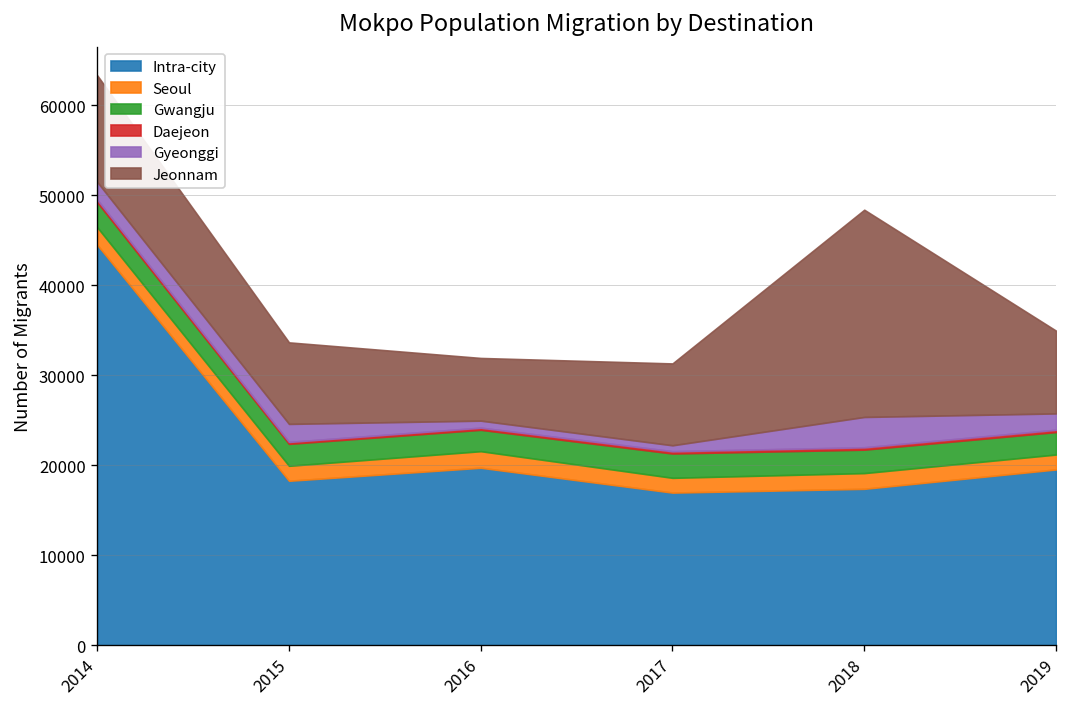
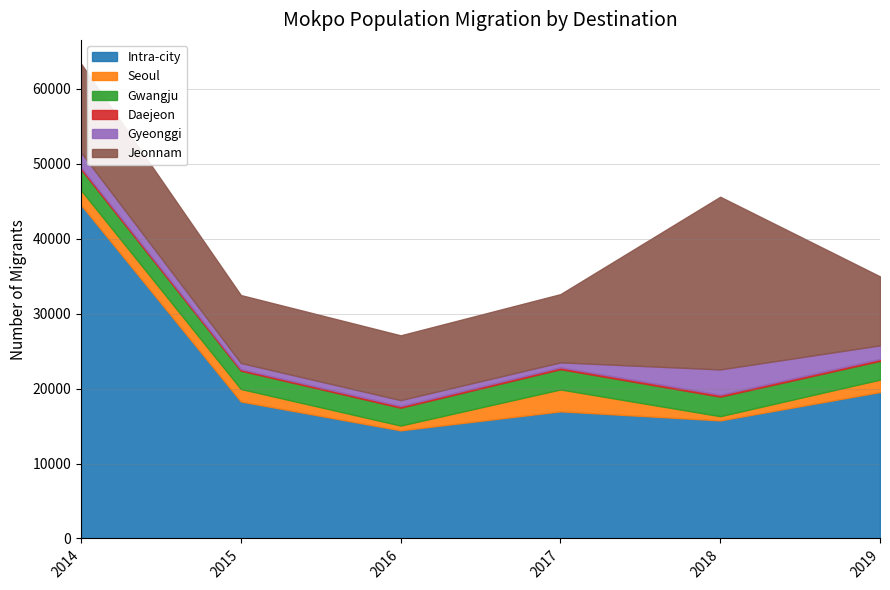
Gyeonggi, 2015: 2000 -> 1000
Intra-city, 2016: 20000 -> 14000
Seoul, 2016: 2000 -> 1000
Jeonnam, 2016: 7000 -> 9000
Seoul, 2017: 2000 -> 3000
Intra-city, 2018: 17000 -> 16000
Seoul, 2018: 2000 -> 1000
